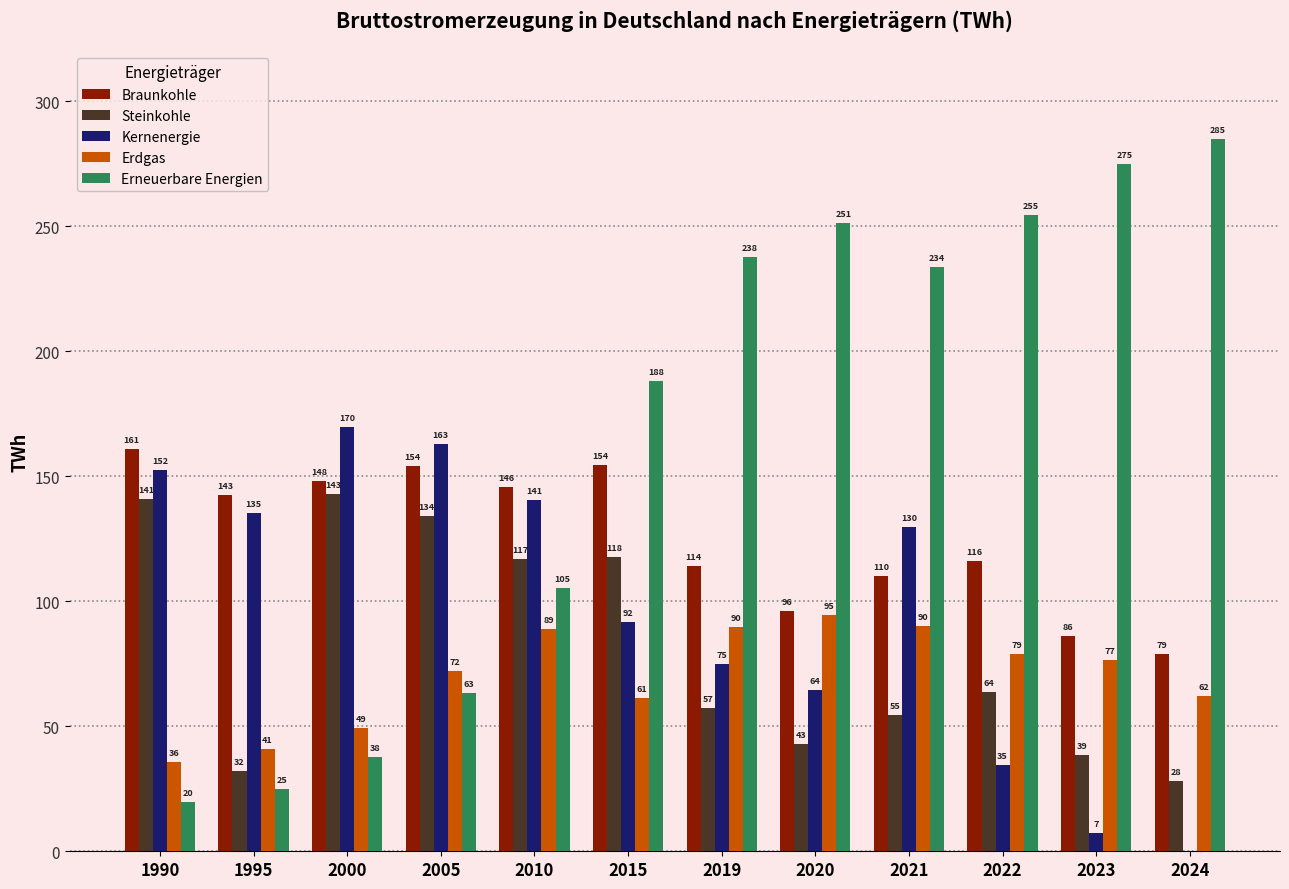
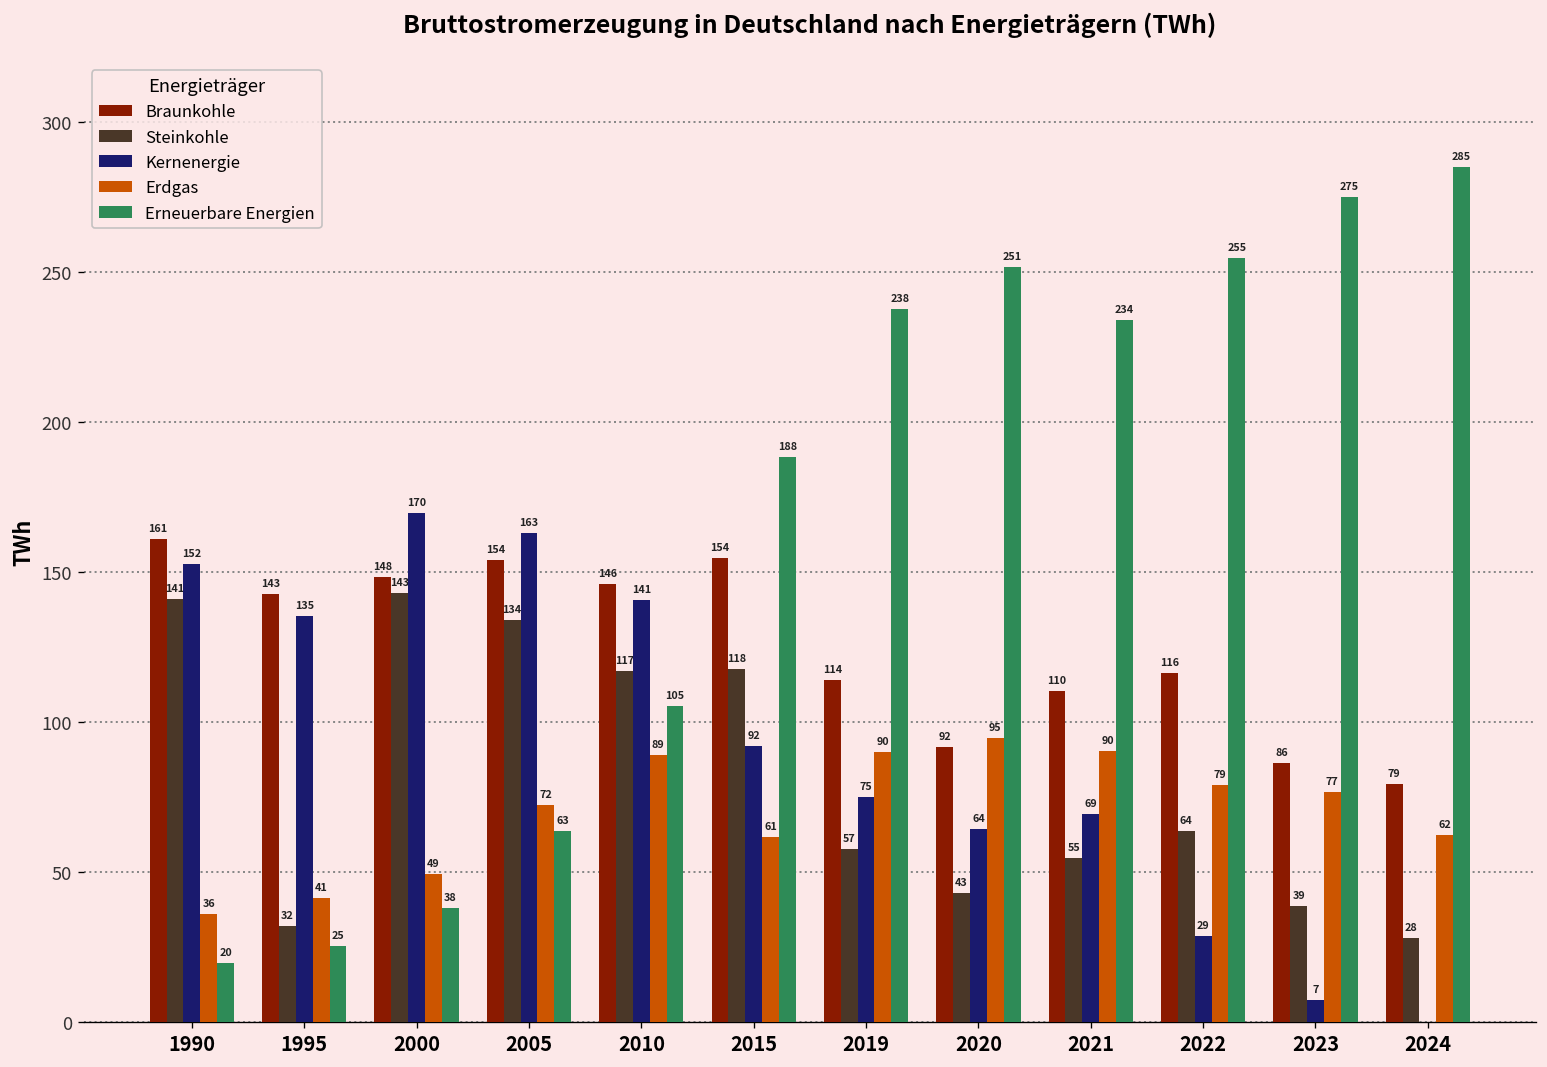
Braunkohle, 2020: 96 -> 92
Kernenergie, 2021: 130 -> 69
Kernenergie, 2022: 35 -> 29
